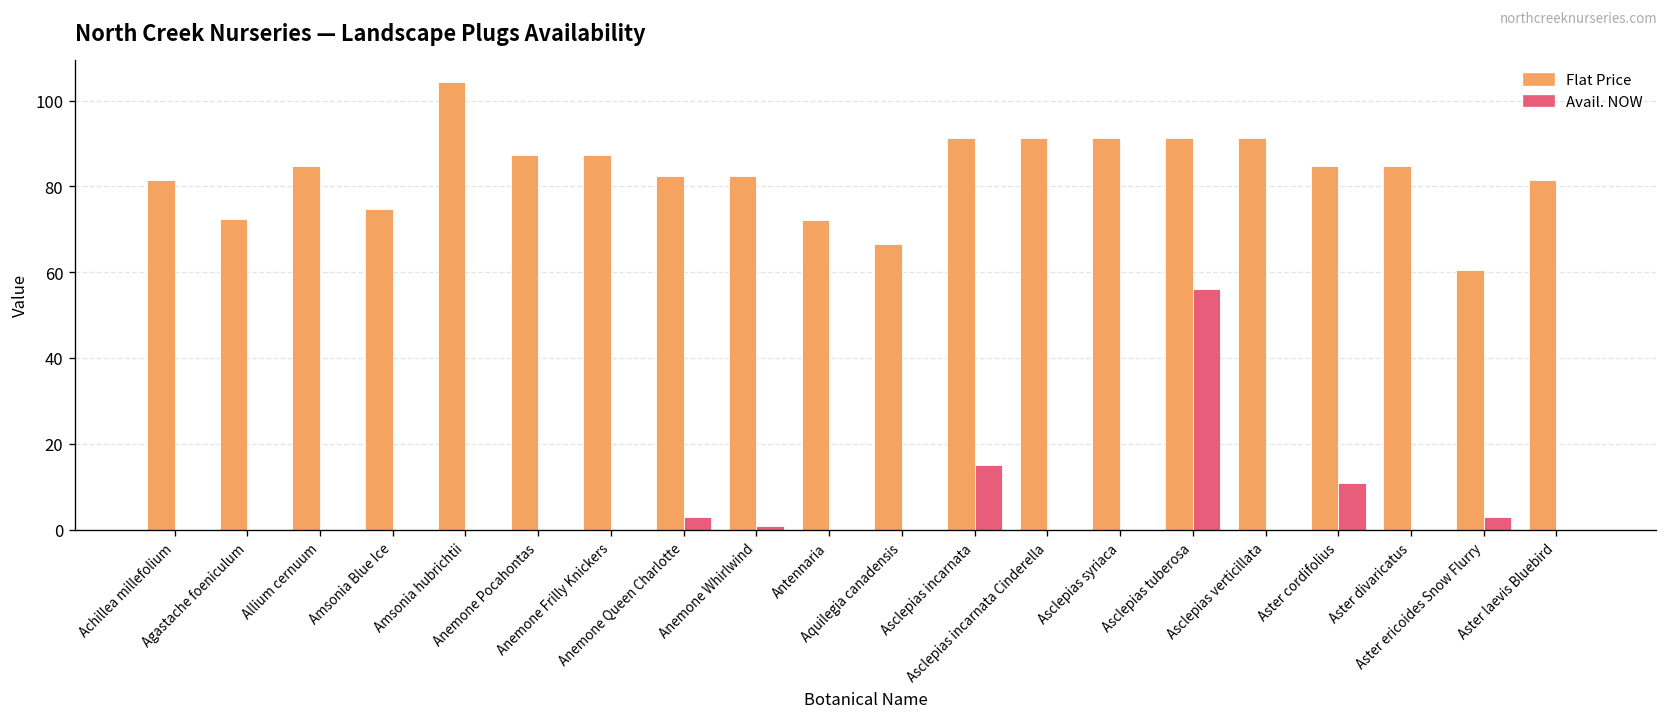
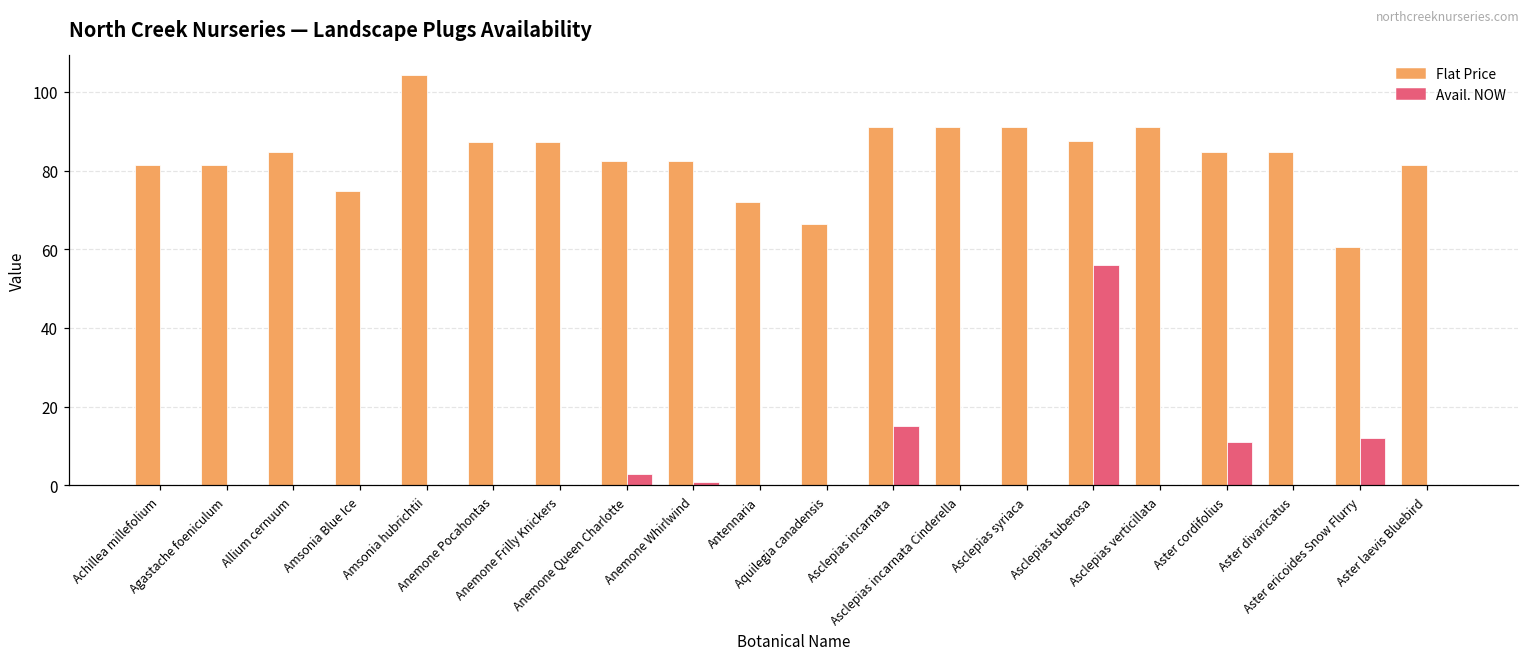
Flat Price, Agastache foeniculum: 72 -> 81
Flat Price, Asclepias tuberosa: 91 -> 88
Avail. NOW, Aster ericoides Snow Flurry: 3 -> 12
